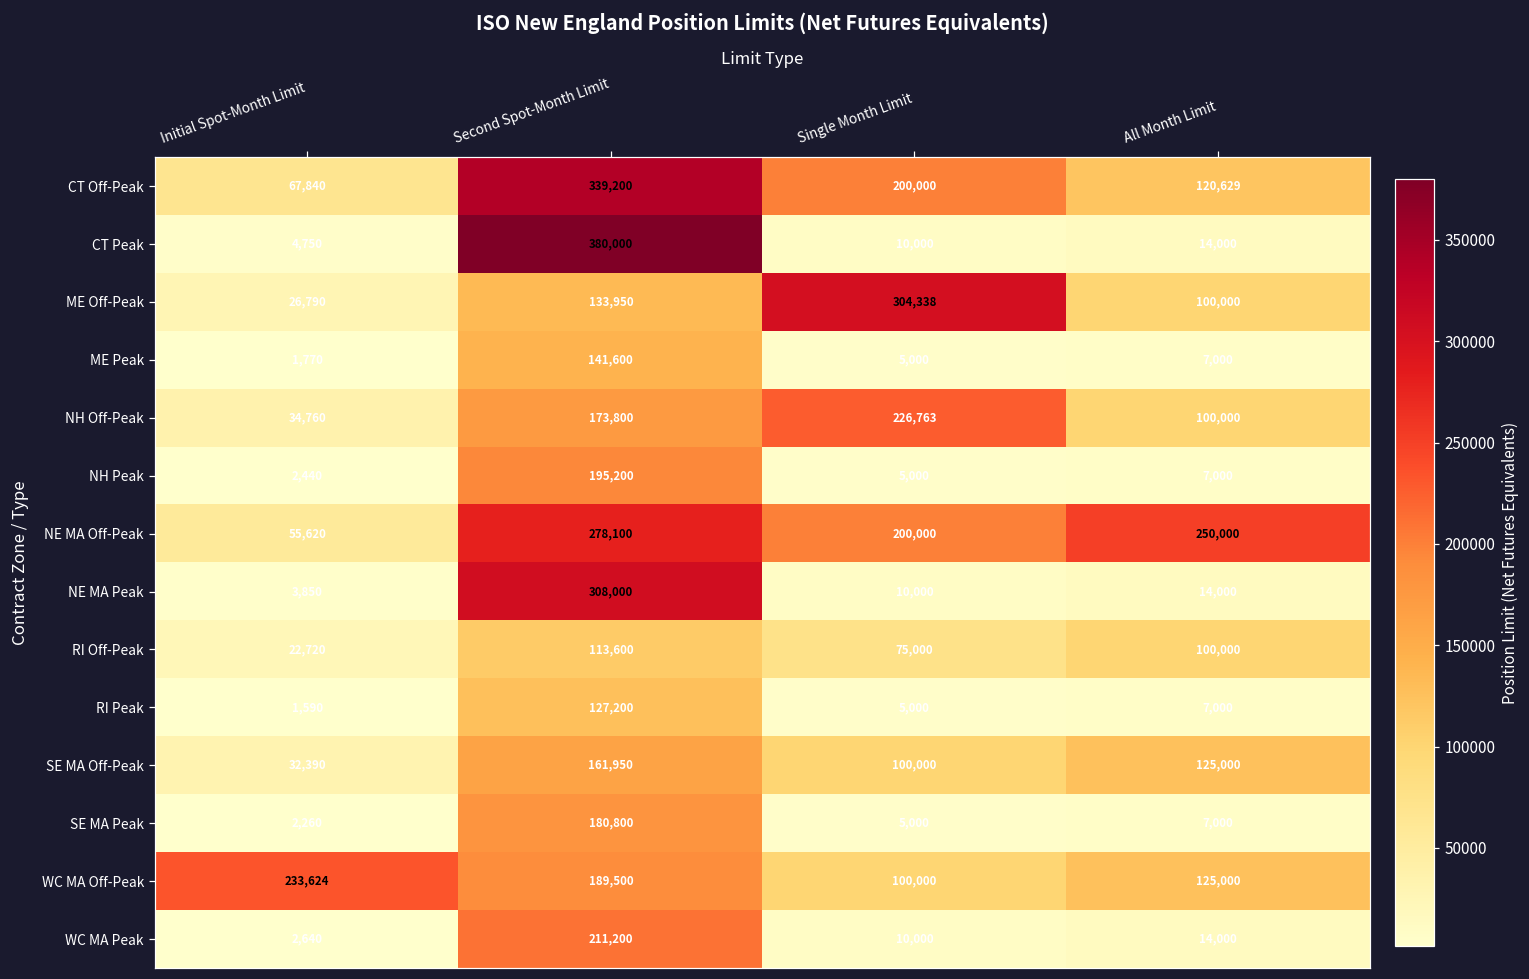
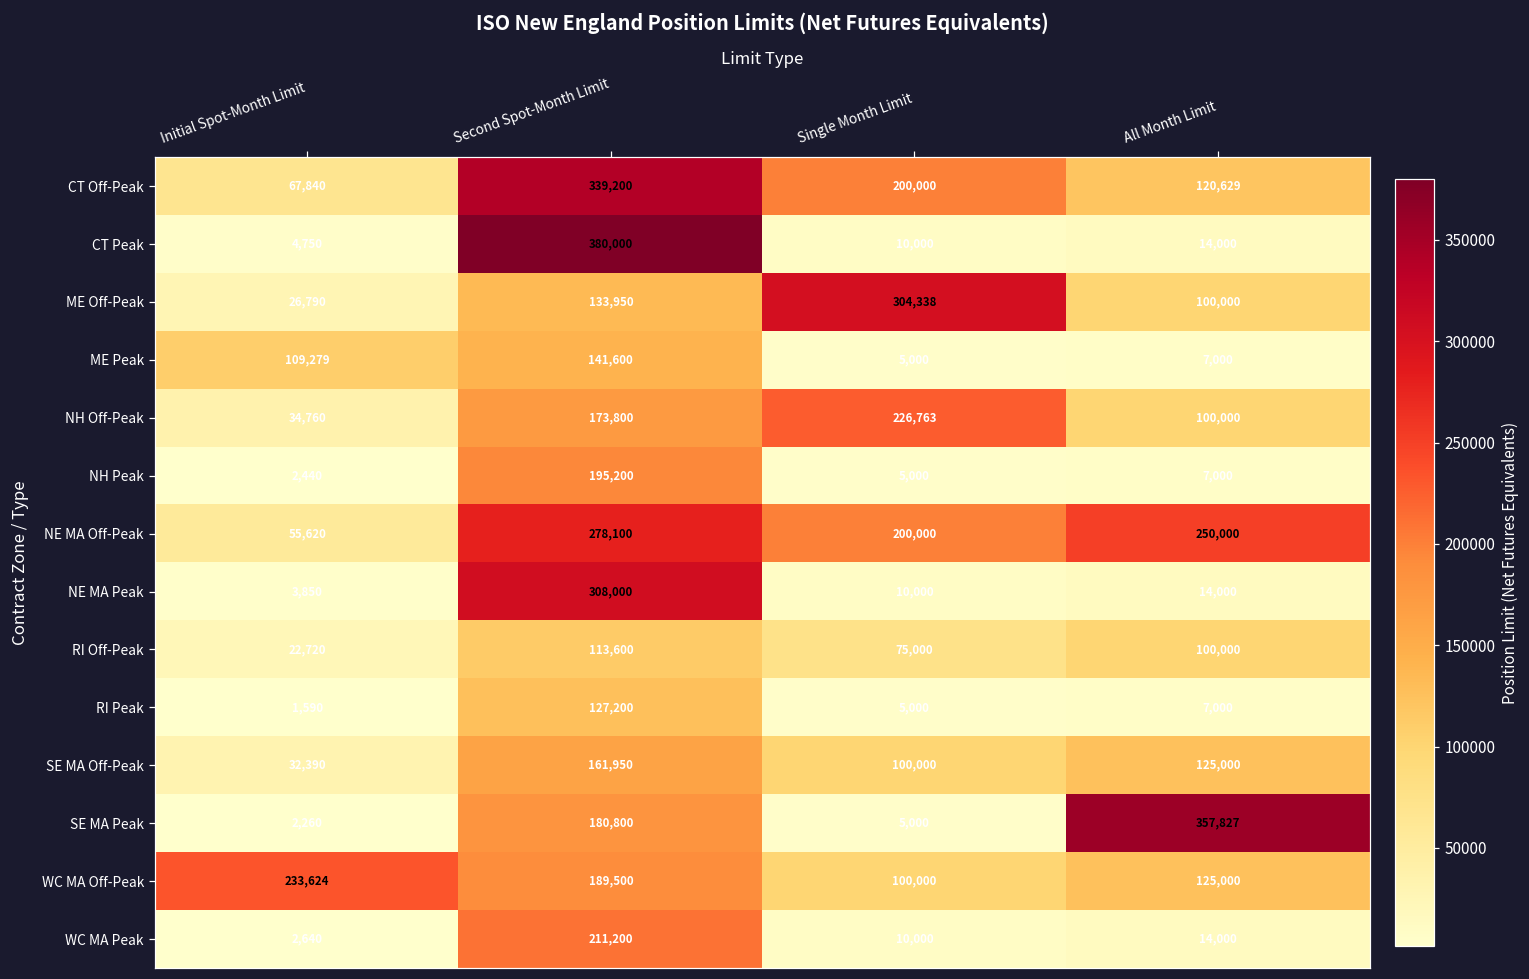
ME Peak, Initial Spot-Month Limit: 1,770 -> 109,279
SE MA Peak, All Month Limit: 7,000 -> 357,827
